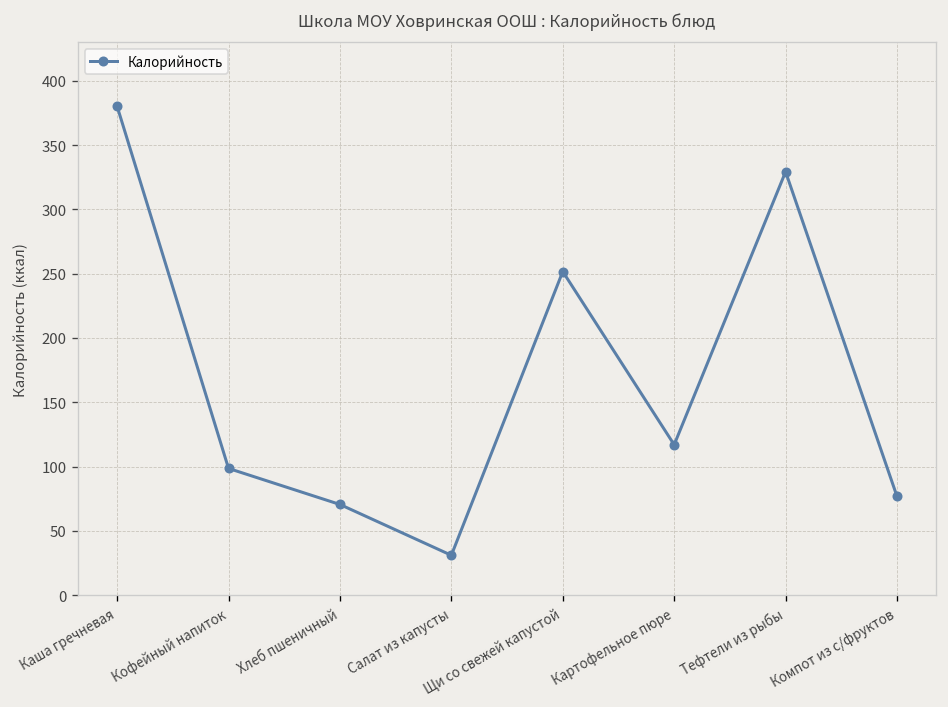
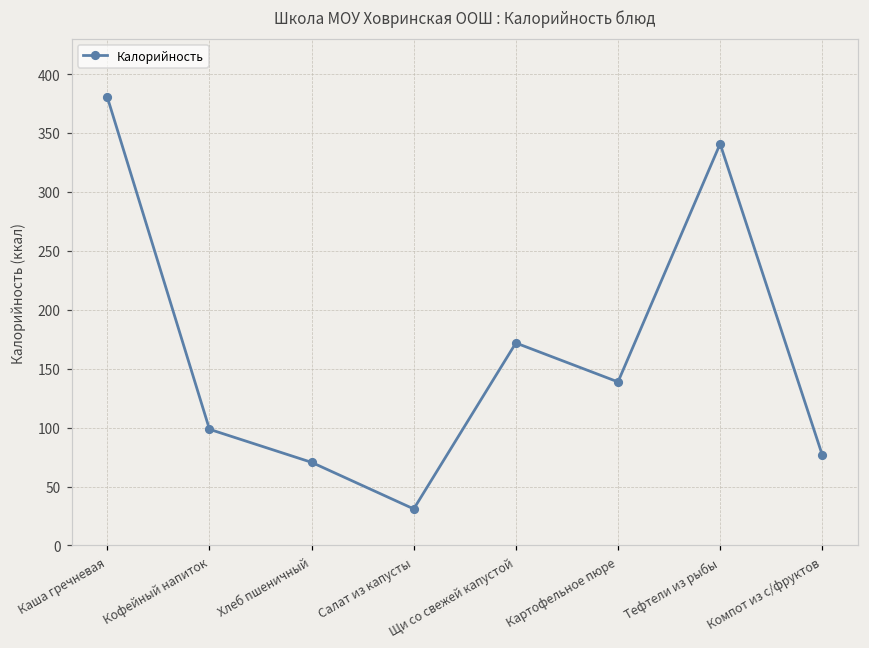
Щи со свежей капустой: 252 -> 172
Картофельное пюре: 117 -> 139
Тефтели из рыбы: 329 -> 341
